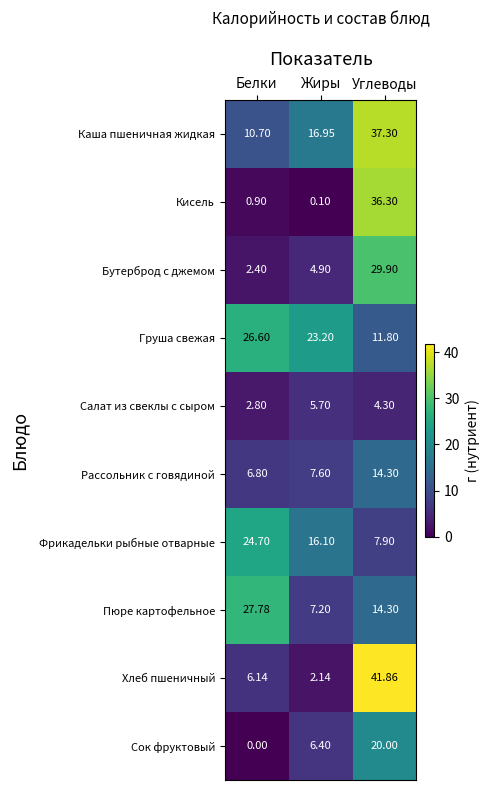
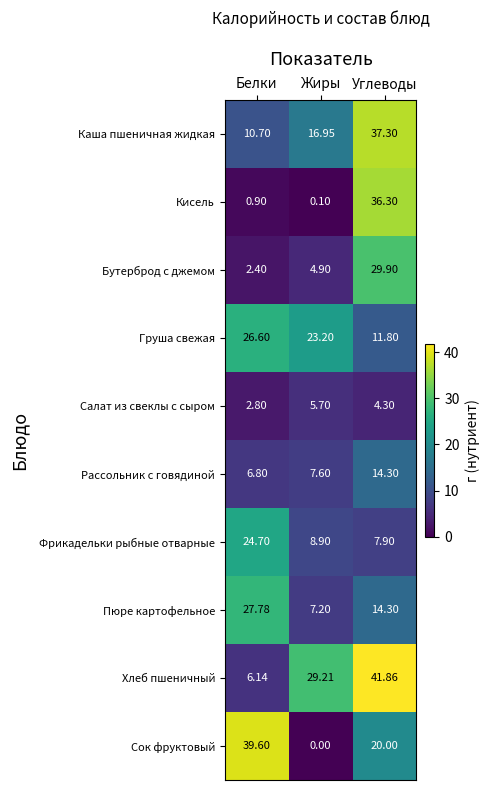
Фрикадельки рыбные отварные, Жиры: 16.10 -> 8.90
Хлеб пшеничный, Жиры: 2.14 -> 29.21
Сок фруктовый, Белки: 0.00 -> 39.60
Сок фруктовый, Жиры: 6.40 -> 0.00
